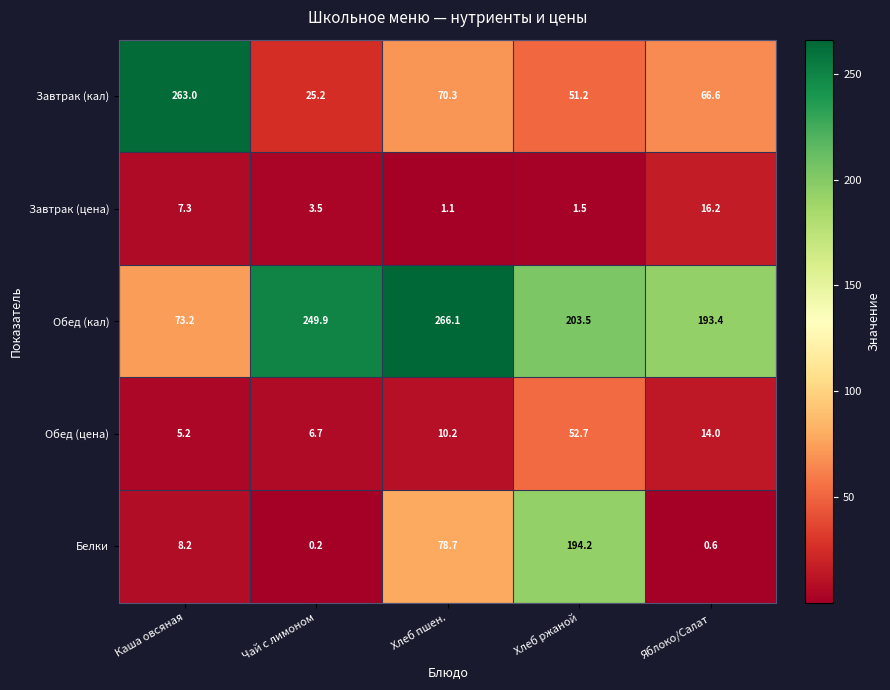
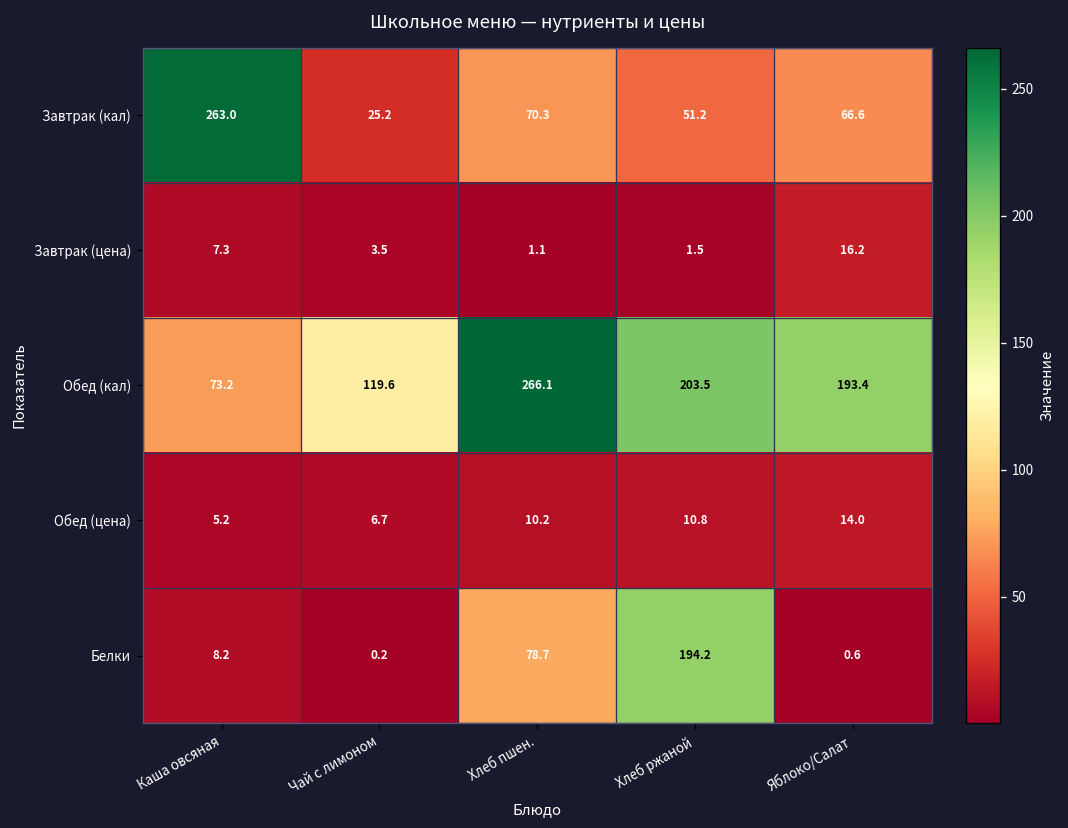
Обед (кал), Чай с лимоном: 249.9 -> 119.6
Обед (цена), Хлеб ржаной: 52.7 -> 10.8
